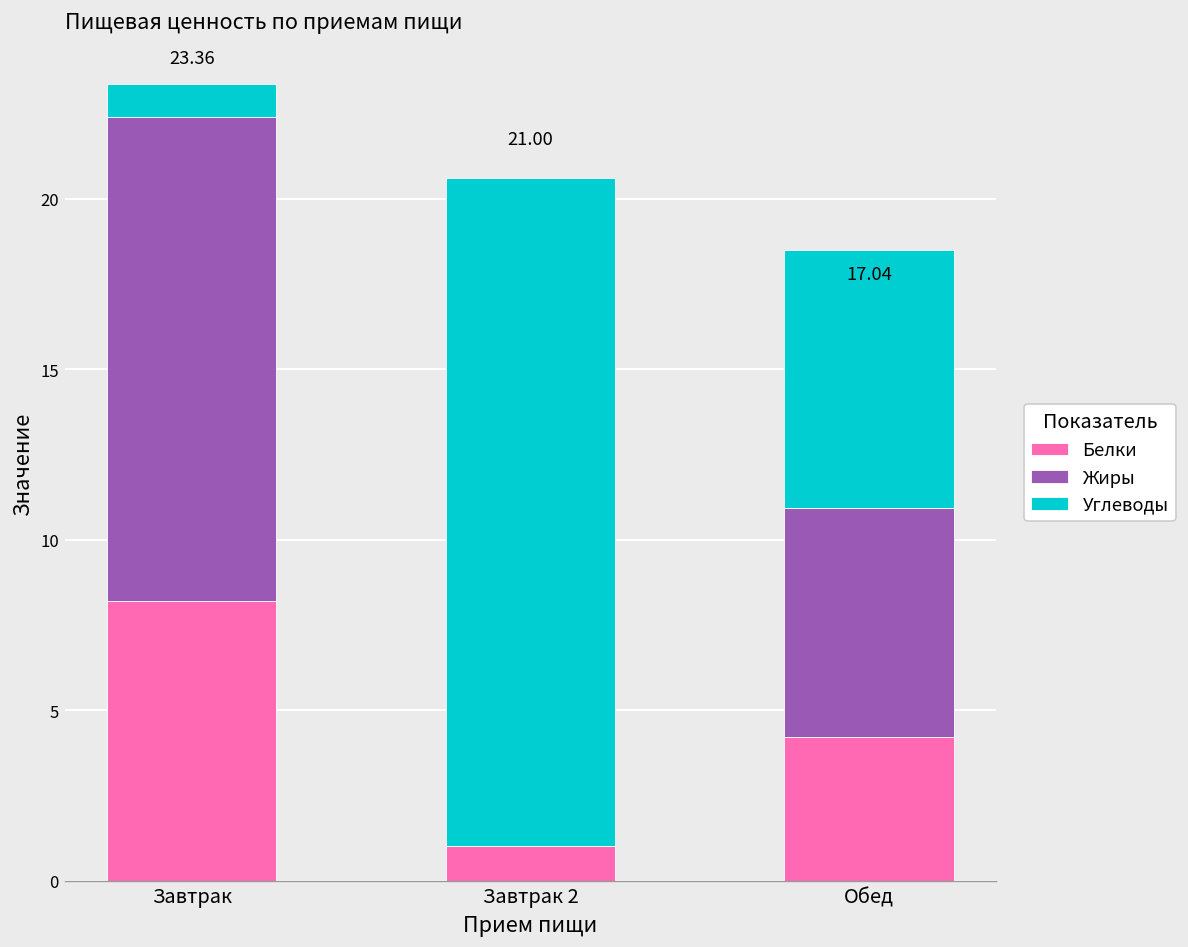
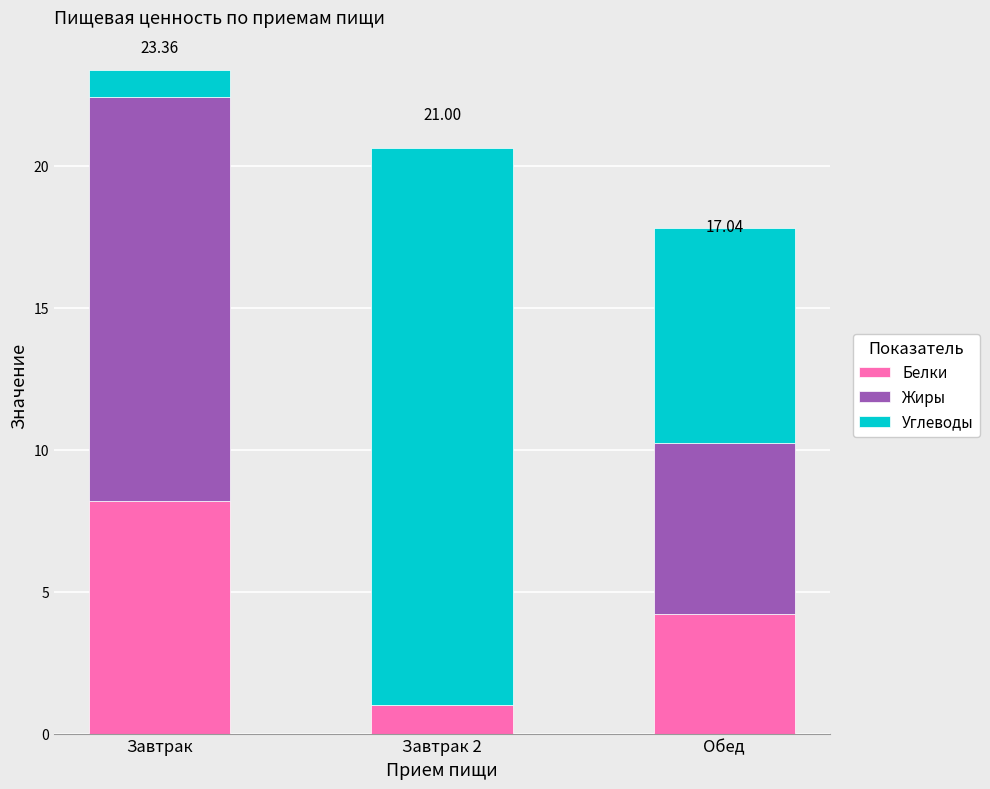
Жиры, Обед: 6.7 -> 6.0
